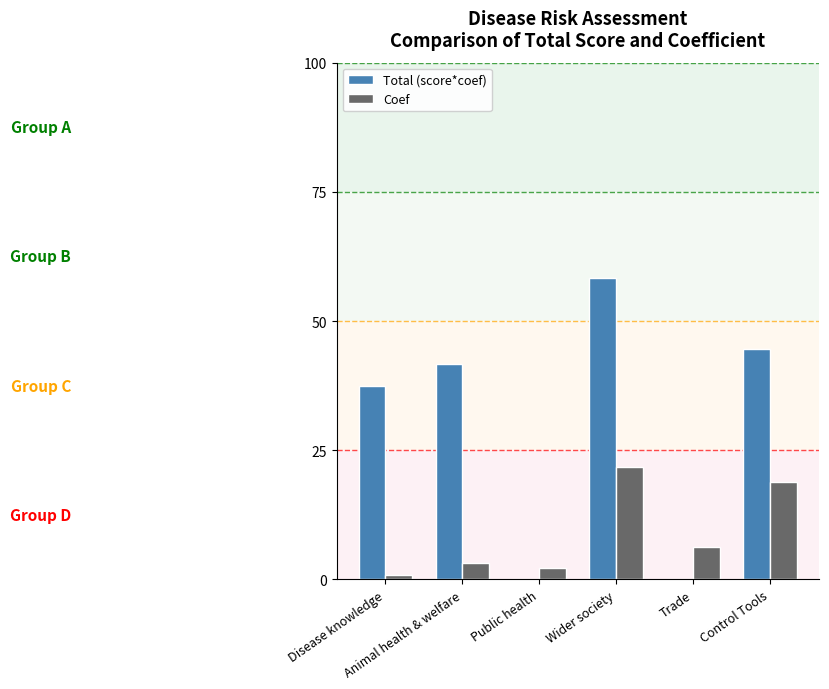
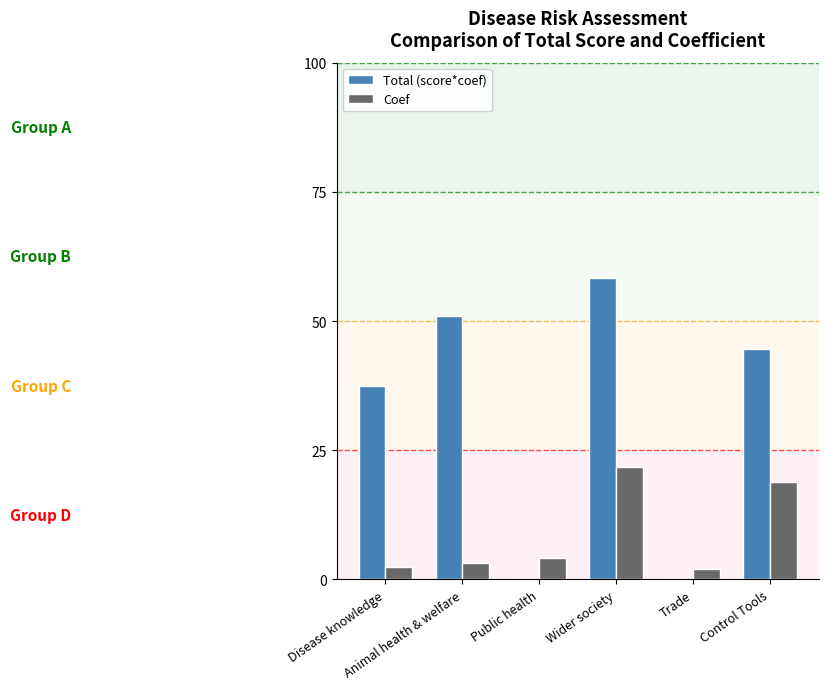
Coef, Disease knowledge: 1 -> 3
Total (score*coef), Animal health & welfare: 42 -> 51
Coef, Public health: 2 -> 4
Coef, Trade: 6 -> 2
